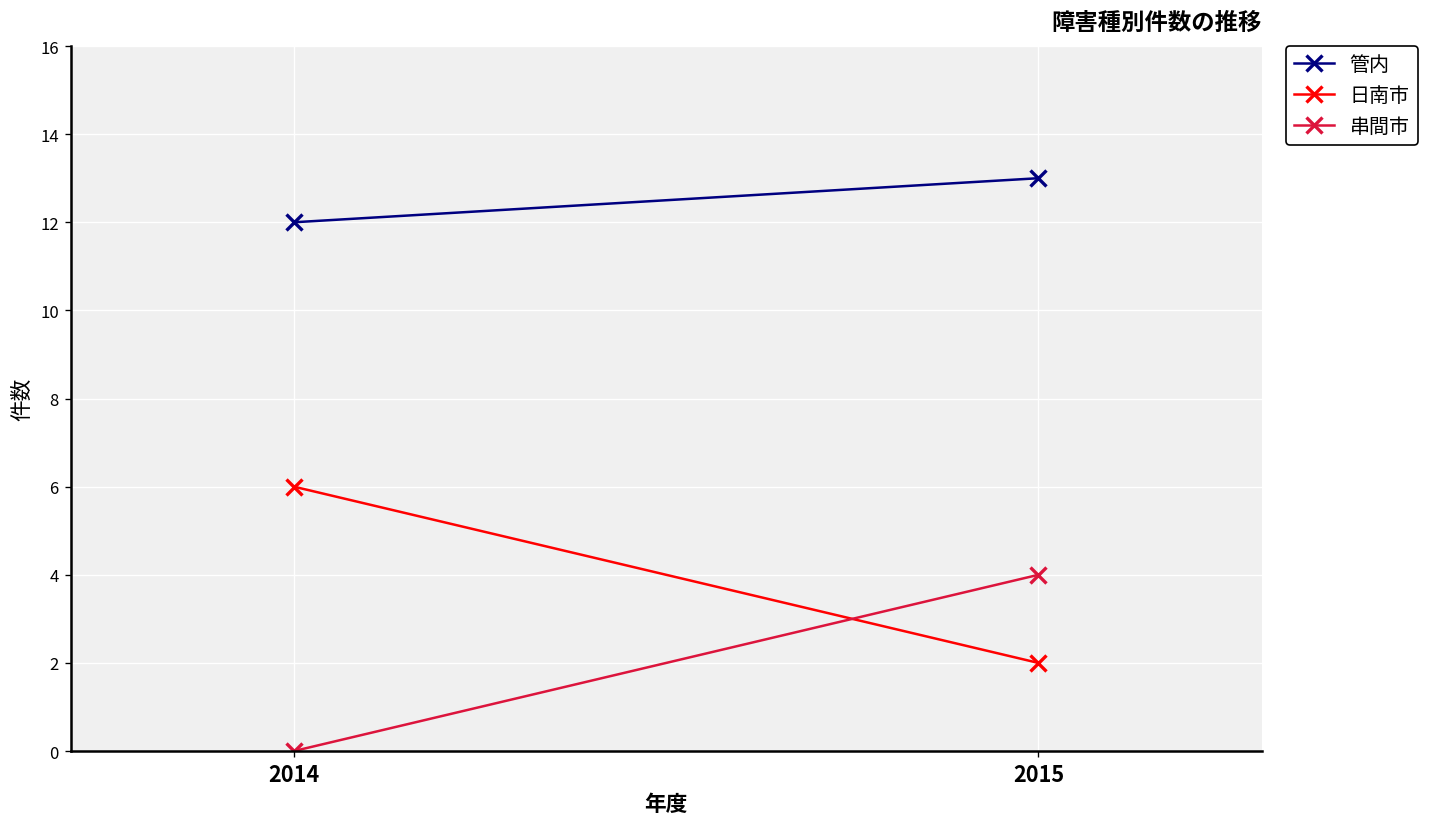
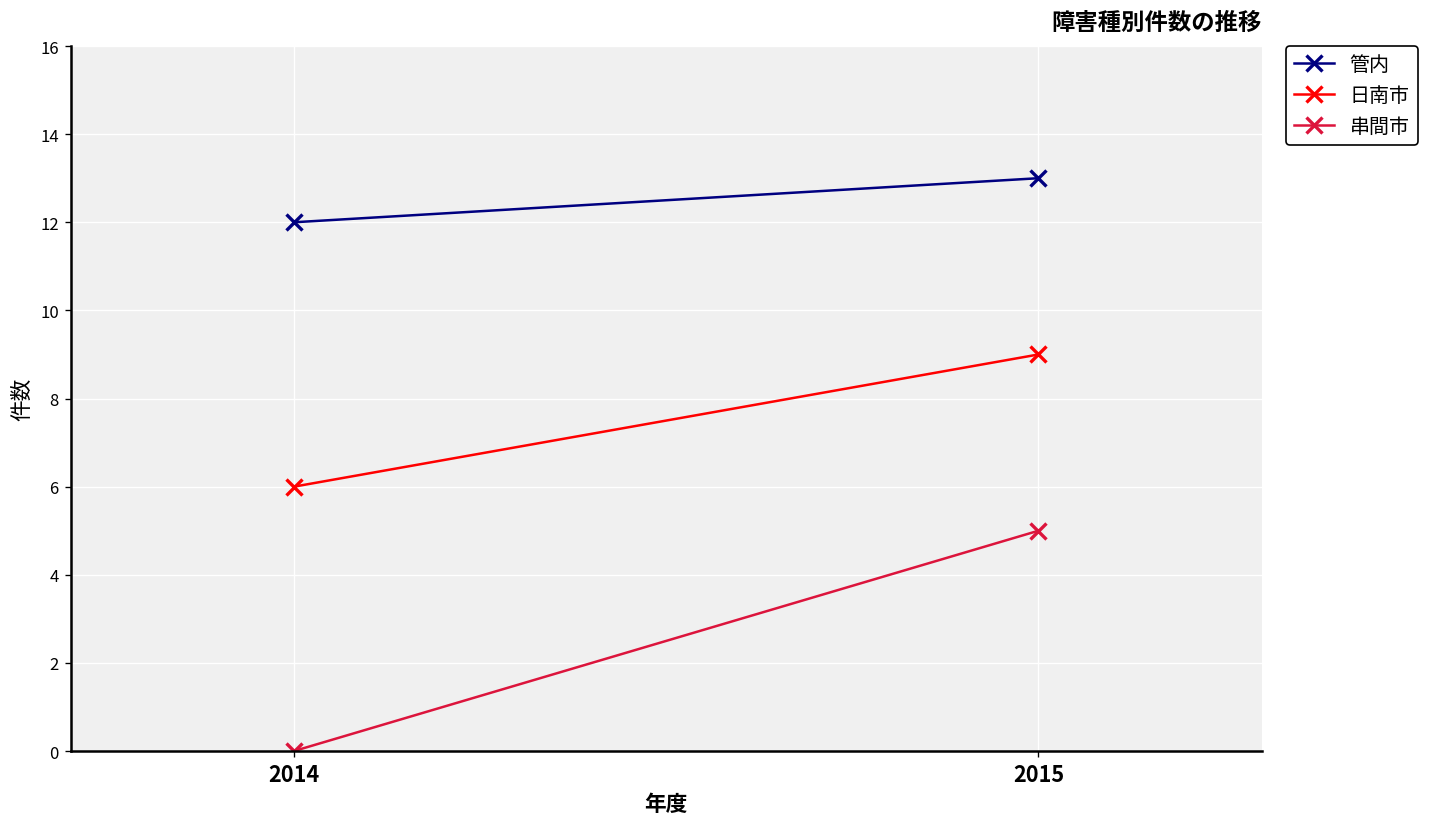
日南市, 2015: 2 -> 9
串間市, 2015: 4 -> 5
